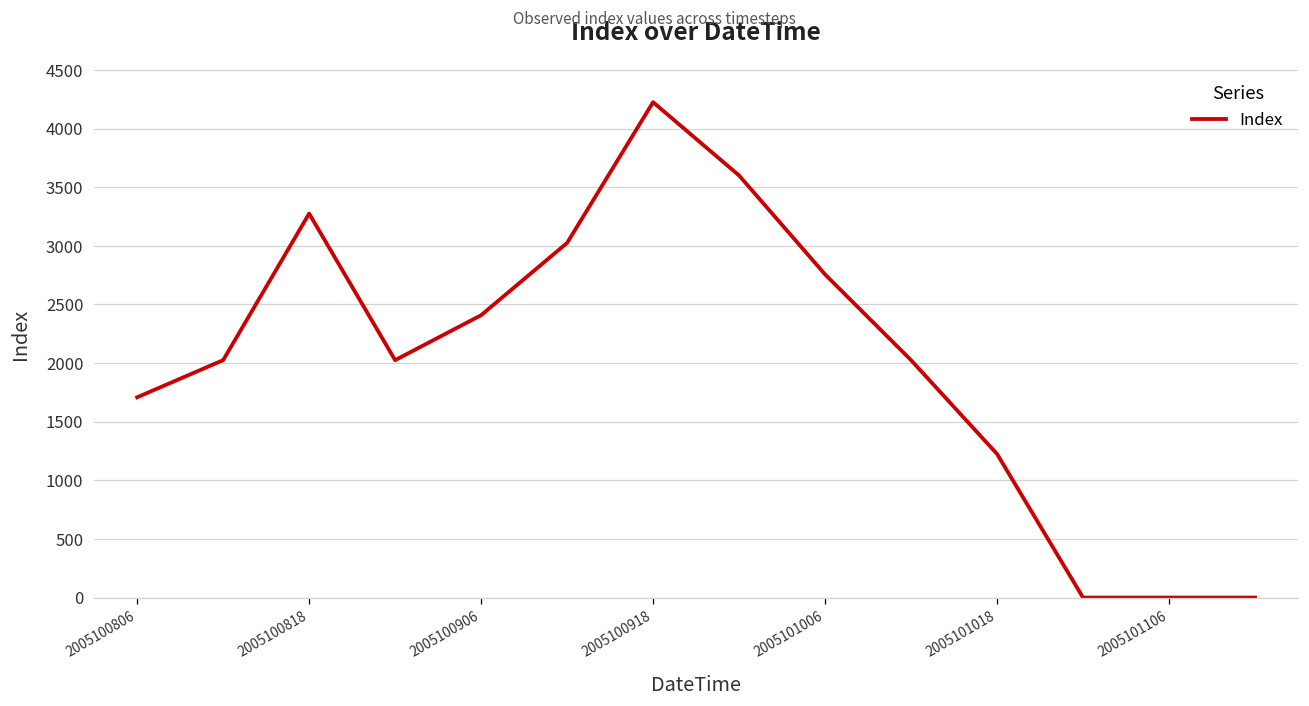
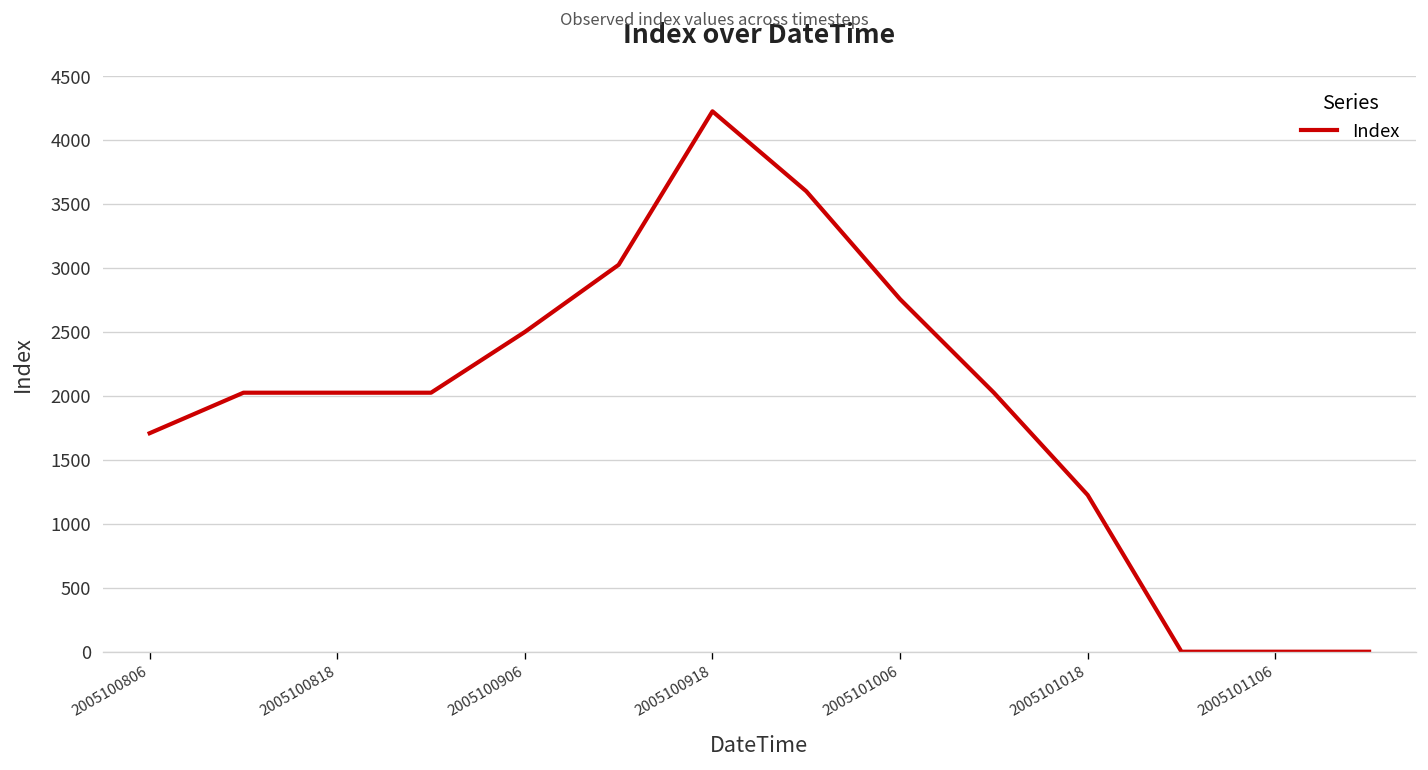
2005100818: 3280 -> 2030
2005100906: 2410 -> 2500
